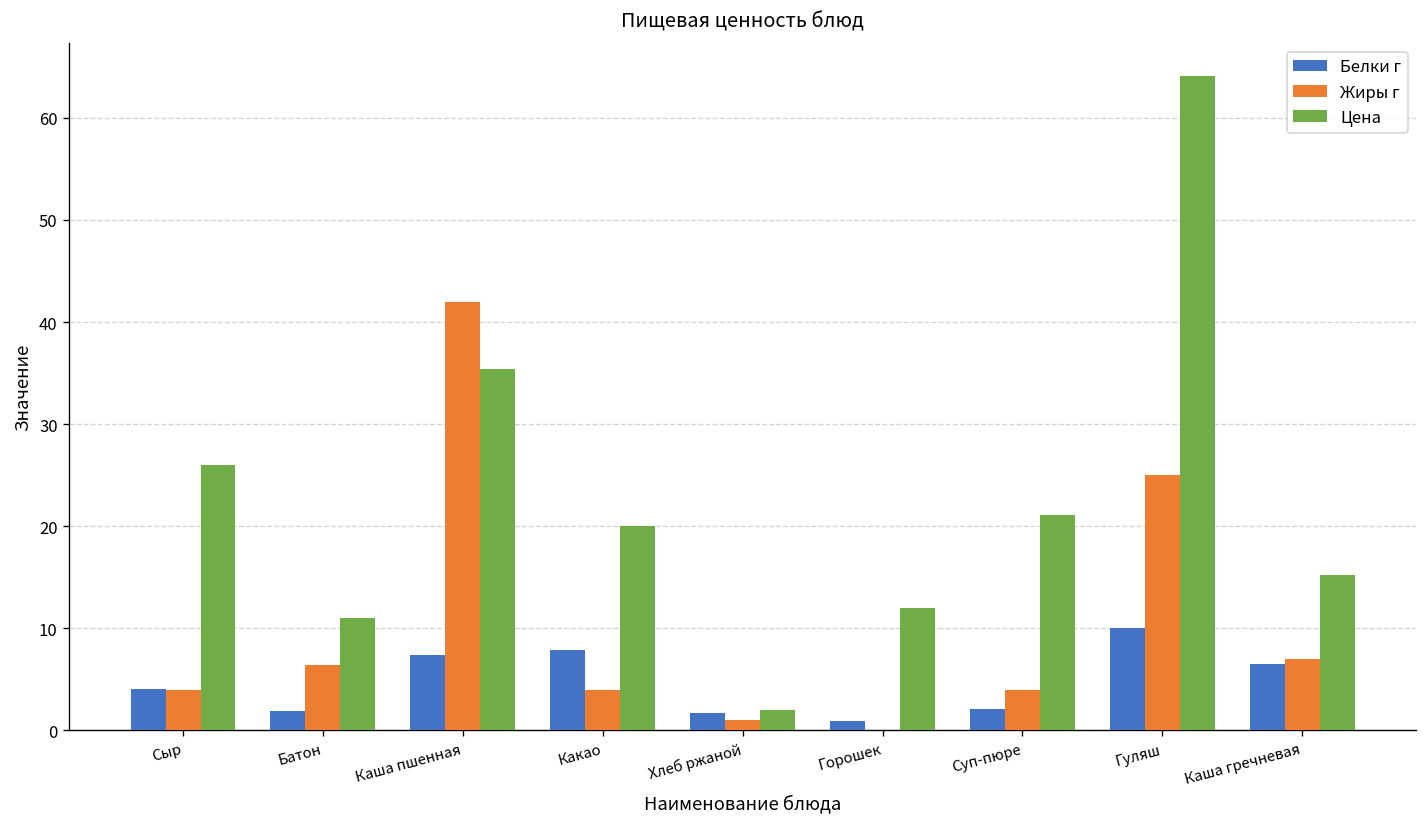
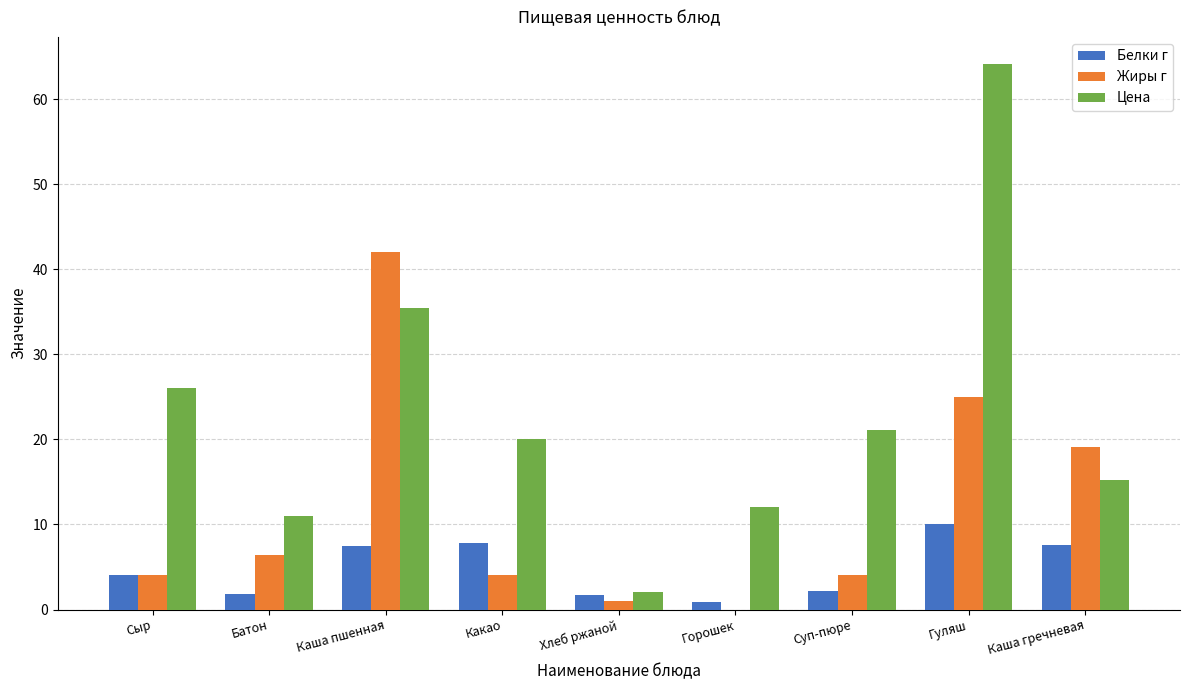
Белки г, Каша гречневая: 7 -> 8
Жиры г, Каша гречневая: 7 -> 19
